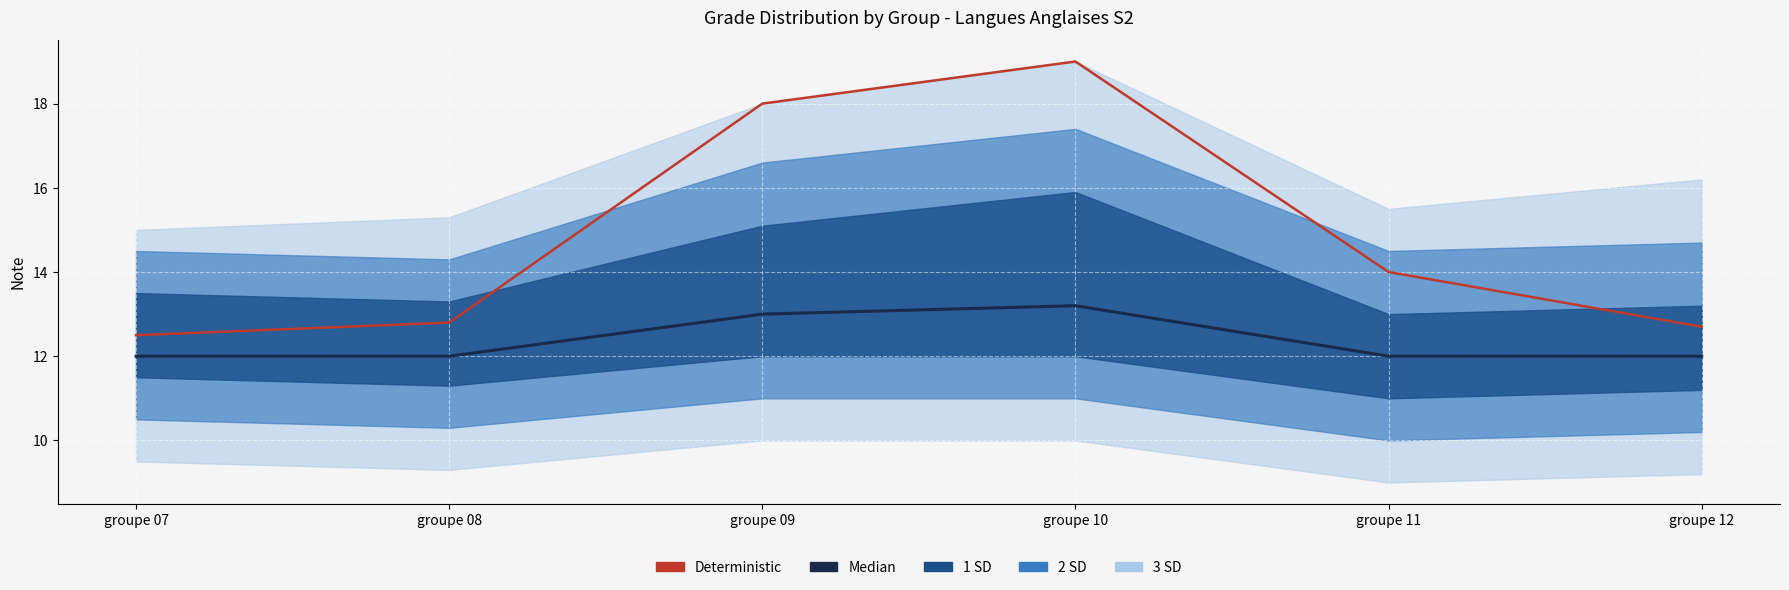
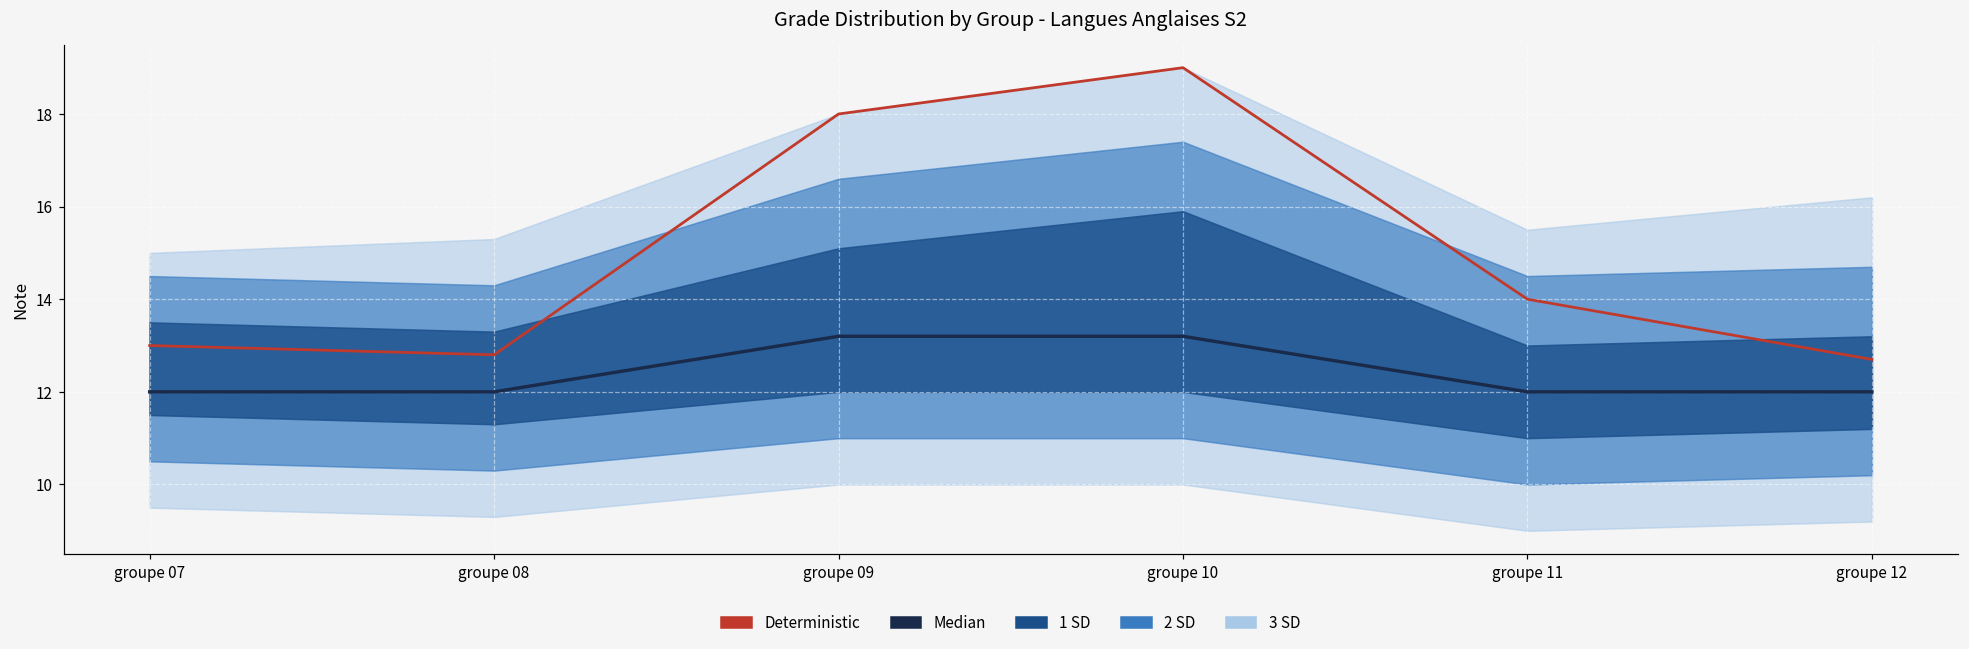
Deterministic, groupe 07: 12.5 -> 13.0
Median, groupe 09: 13.0 -> 13.2
